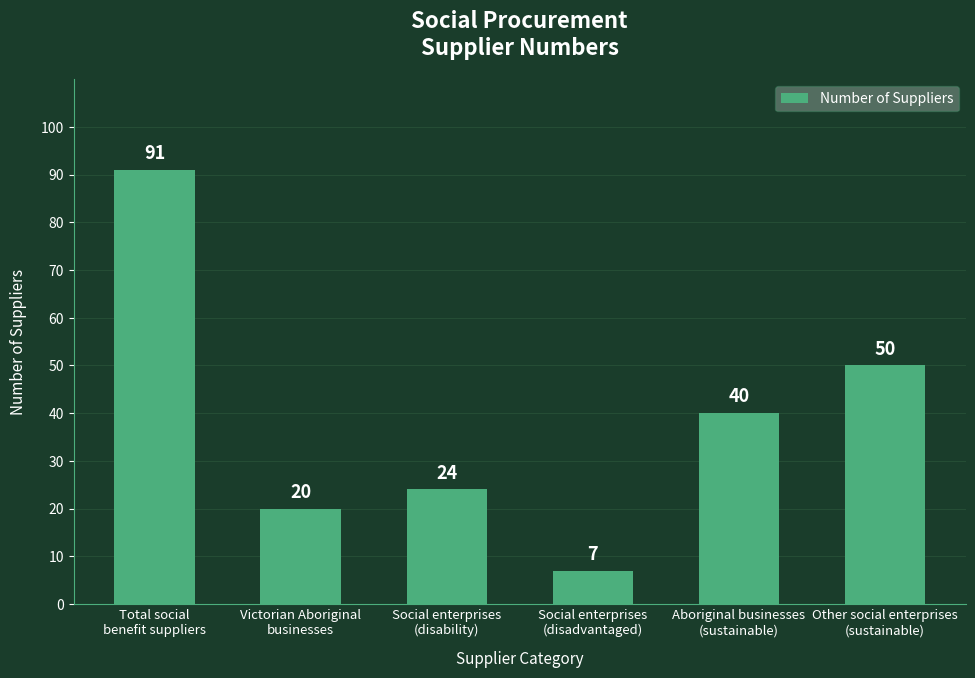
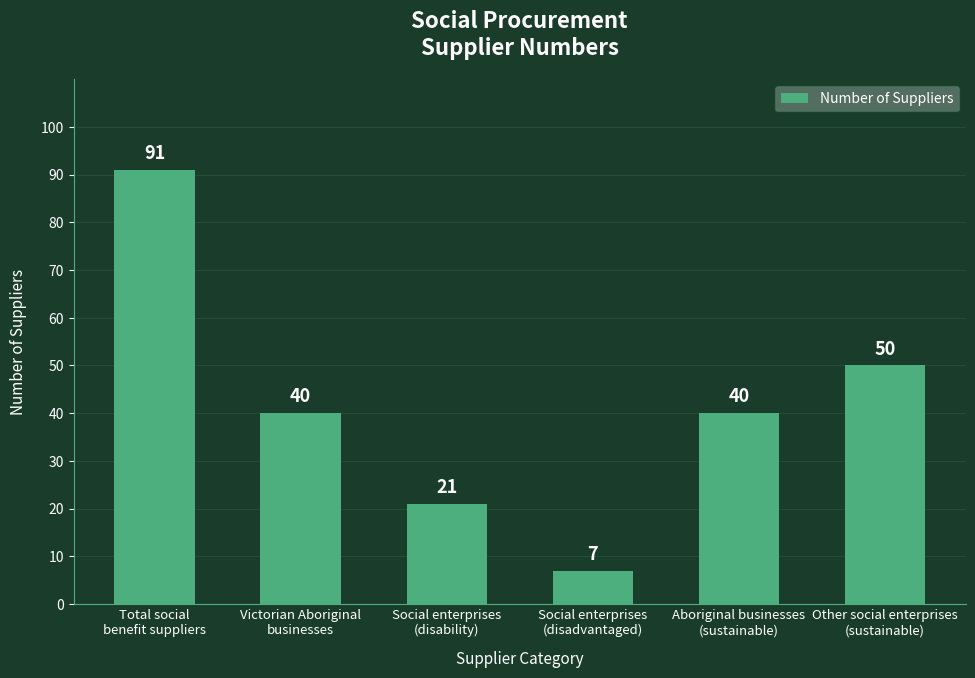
Victorian Aboriginal businesses: 20 -> 40
Social enterprises (disability): 24 -> 21
